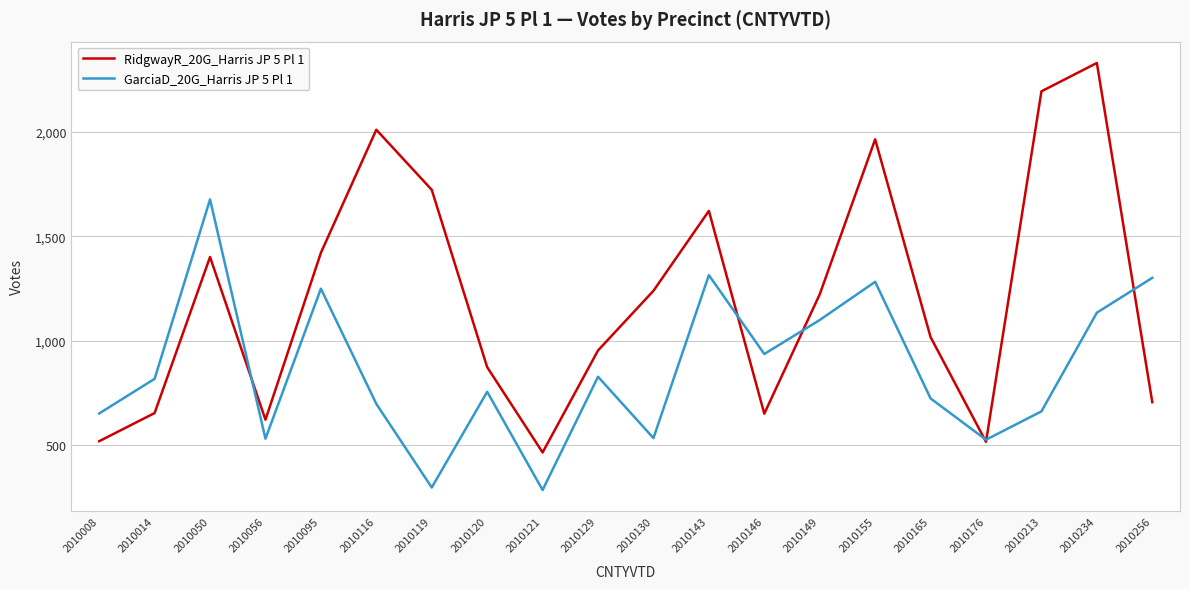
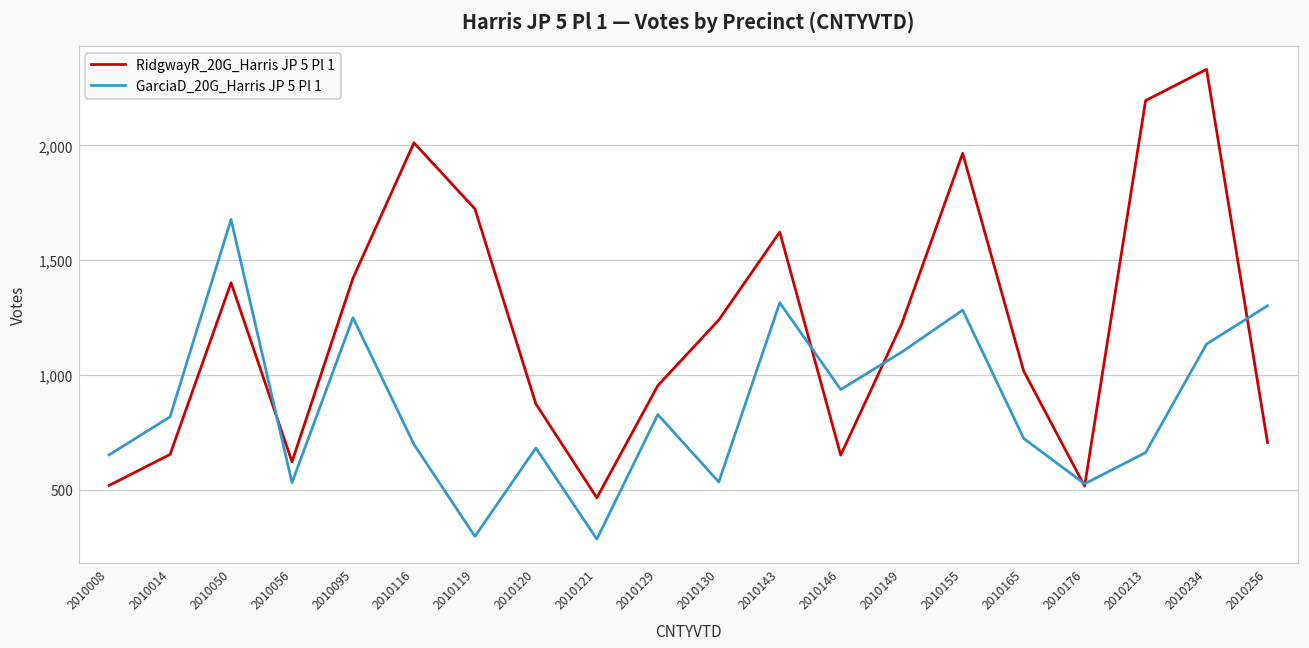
GarciaD_20G_Harris JP 5 Pl 1, 2010120: 760 -> 680
